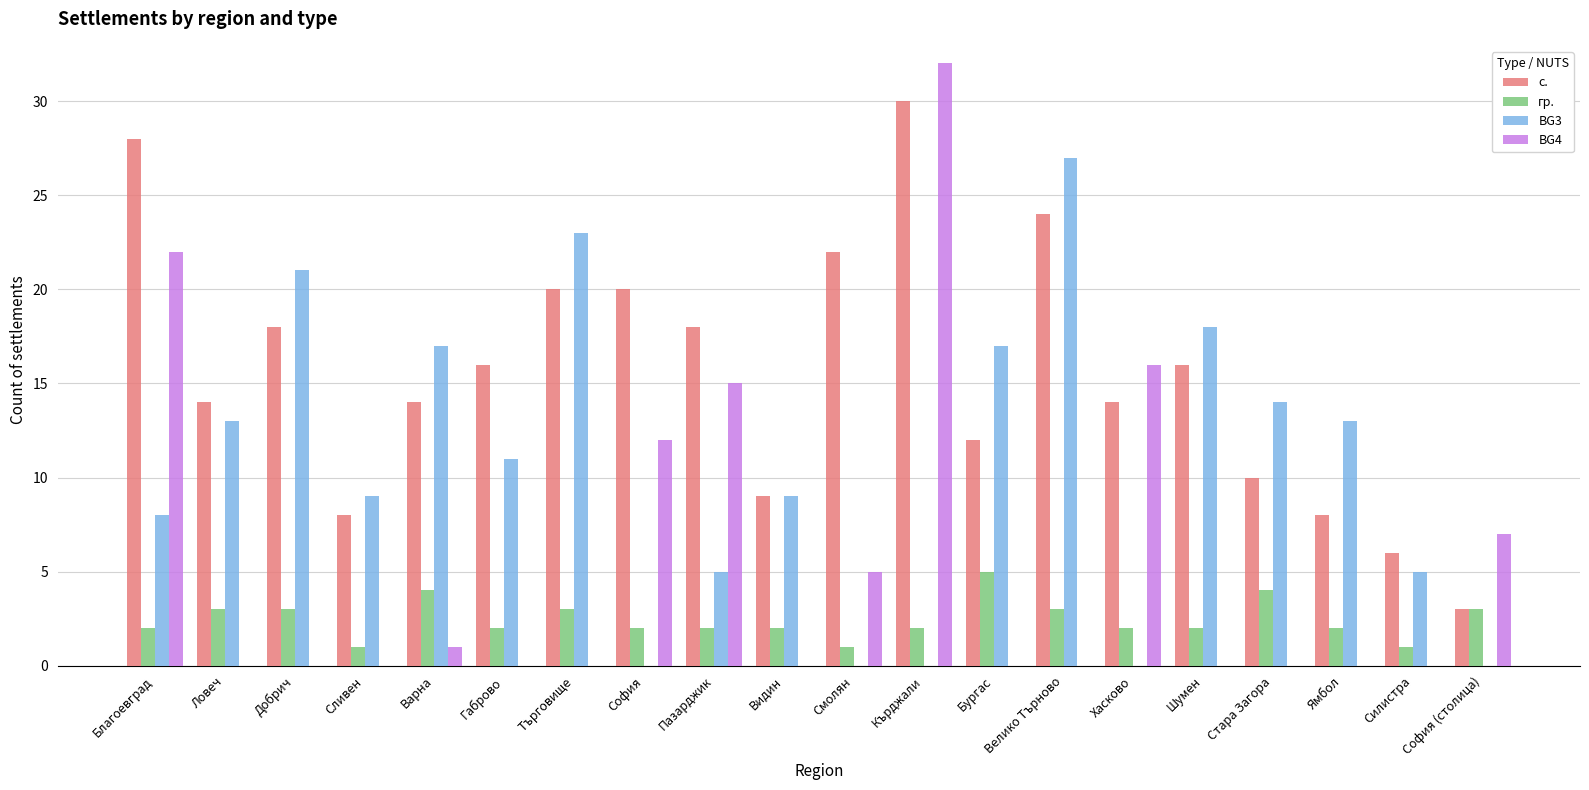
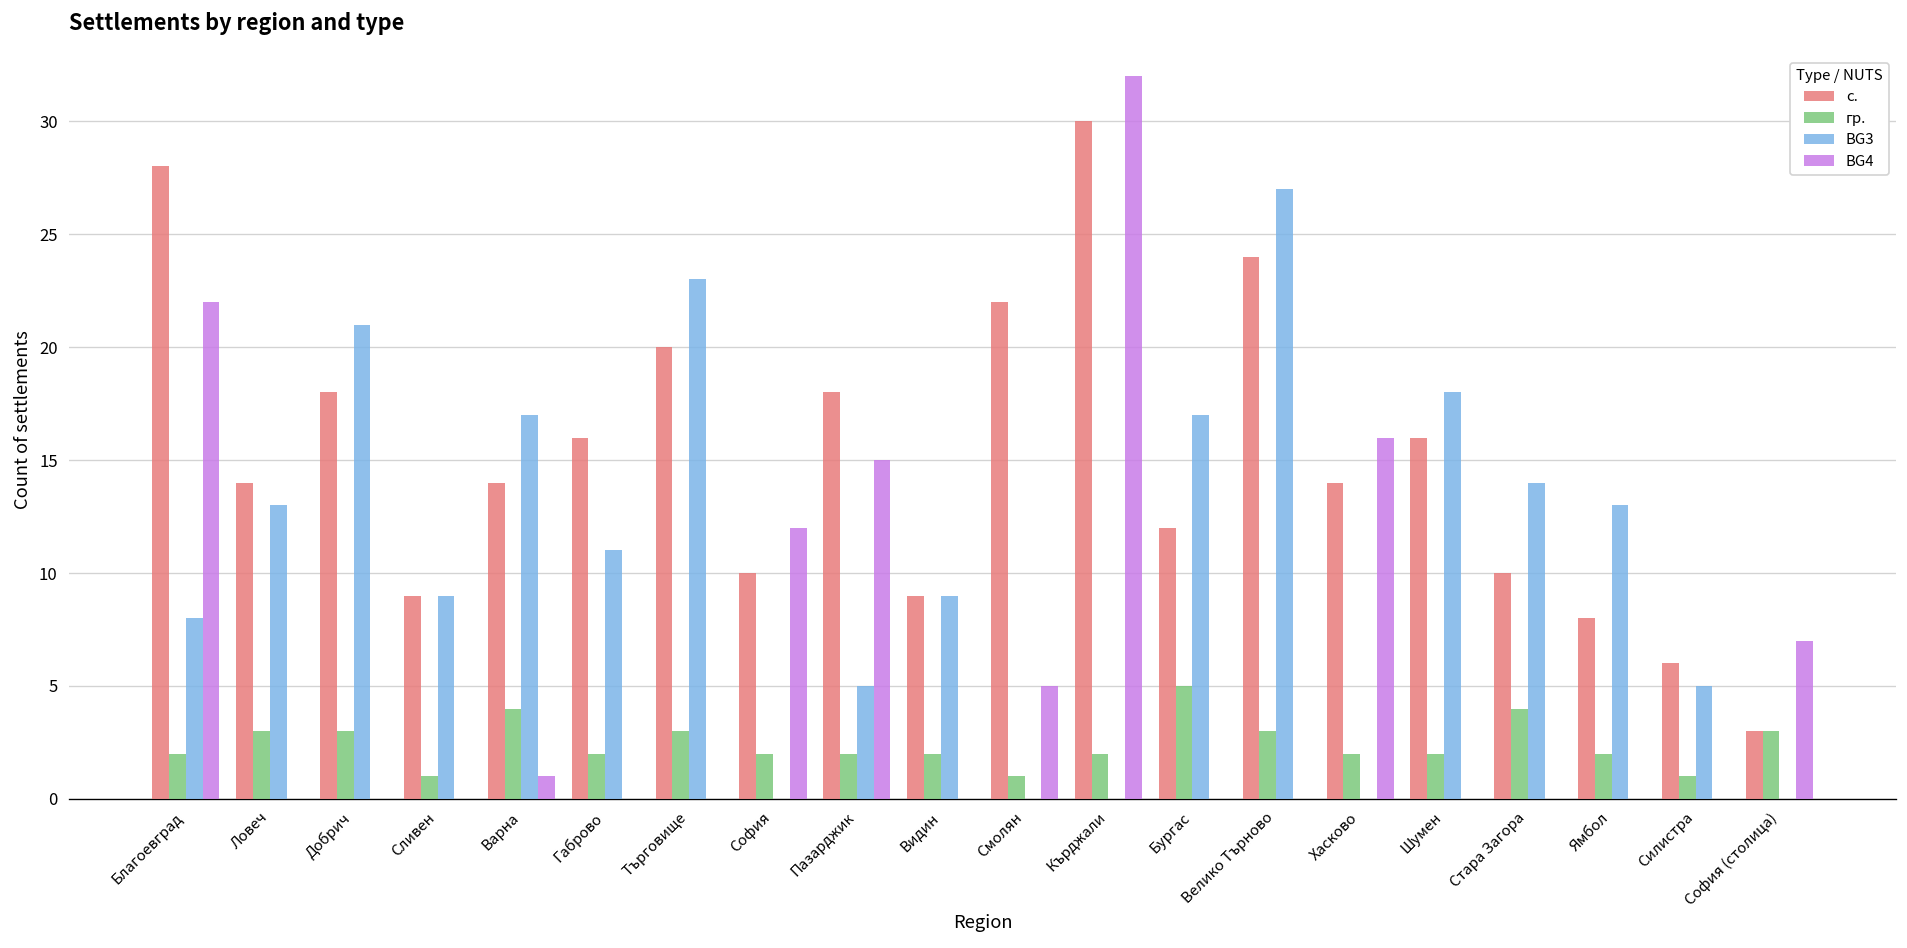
с., Сливен: 8 -> 9
с., София: 20 -> 10
